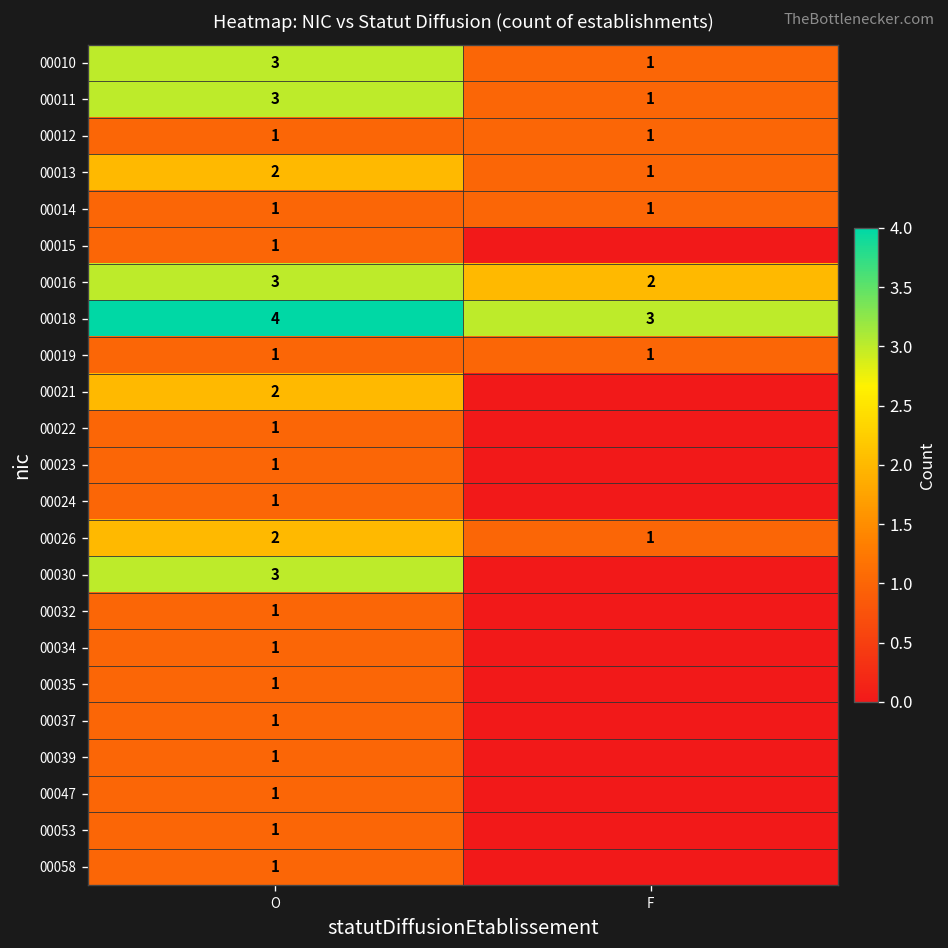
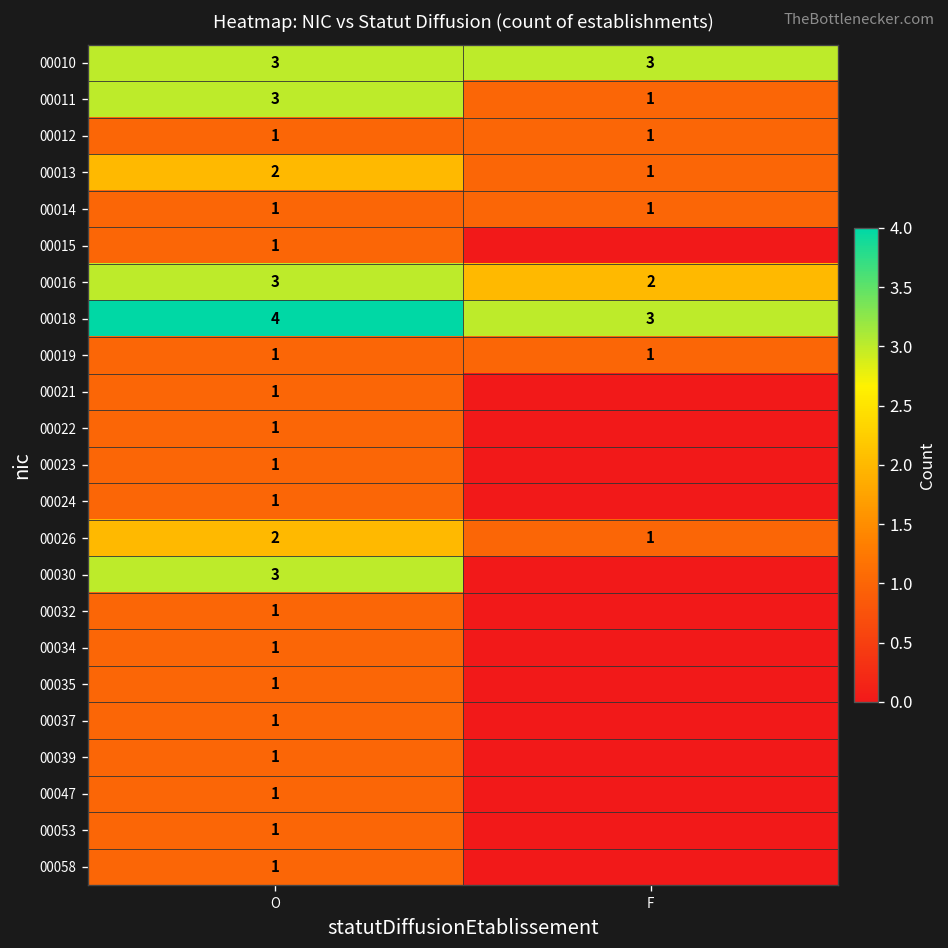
00010, F: 1 -> 3
00021, O: 2 -> 1
